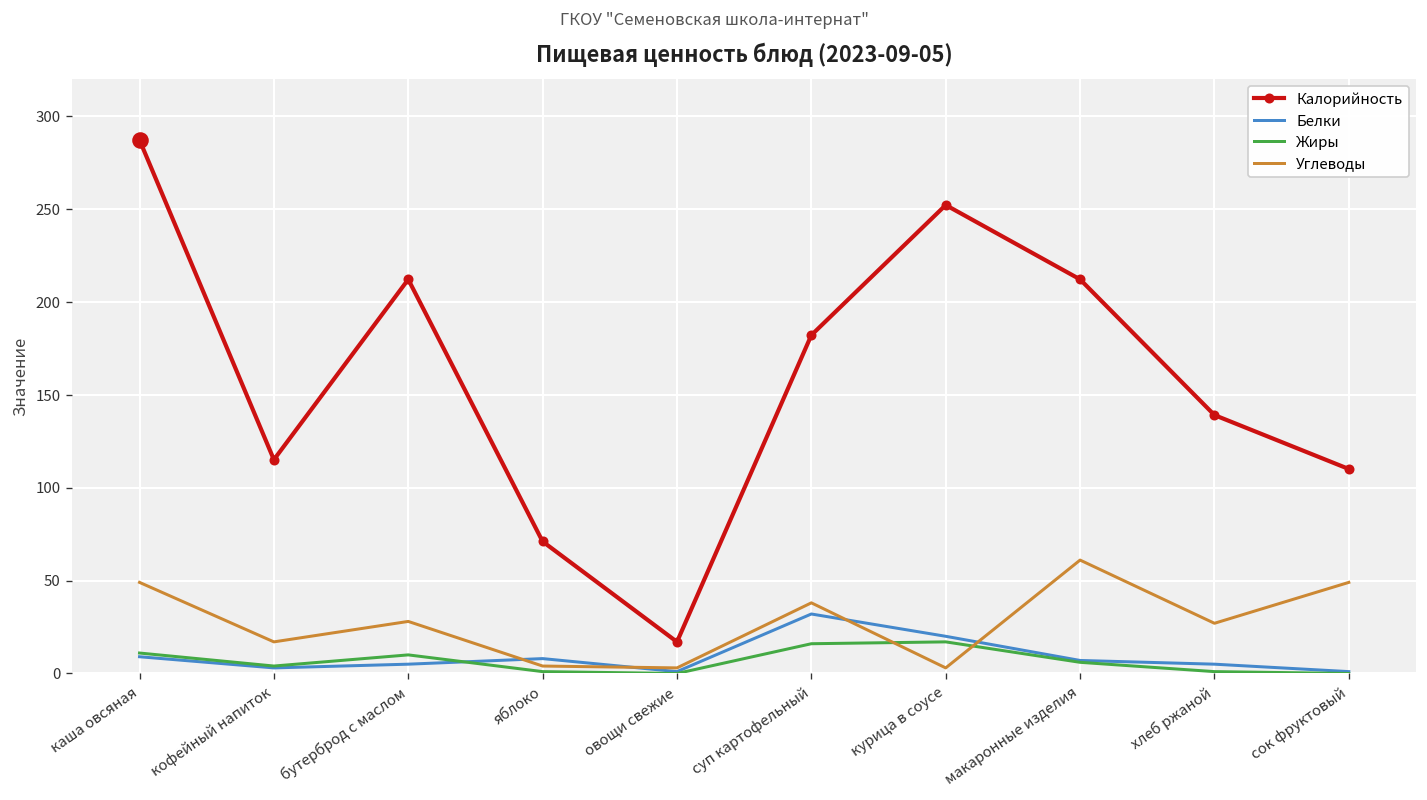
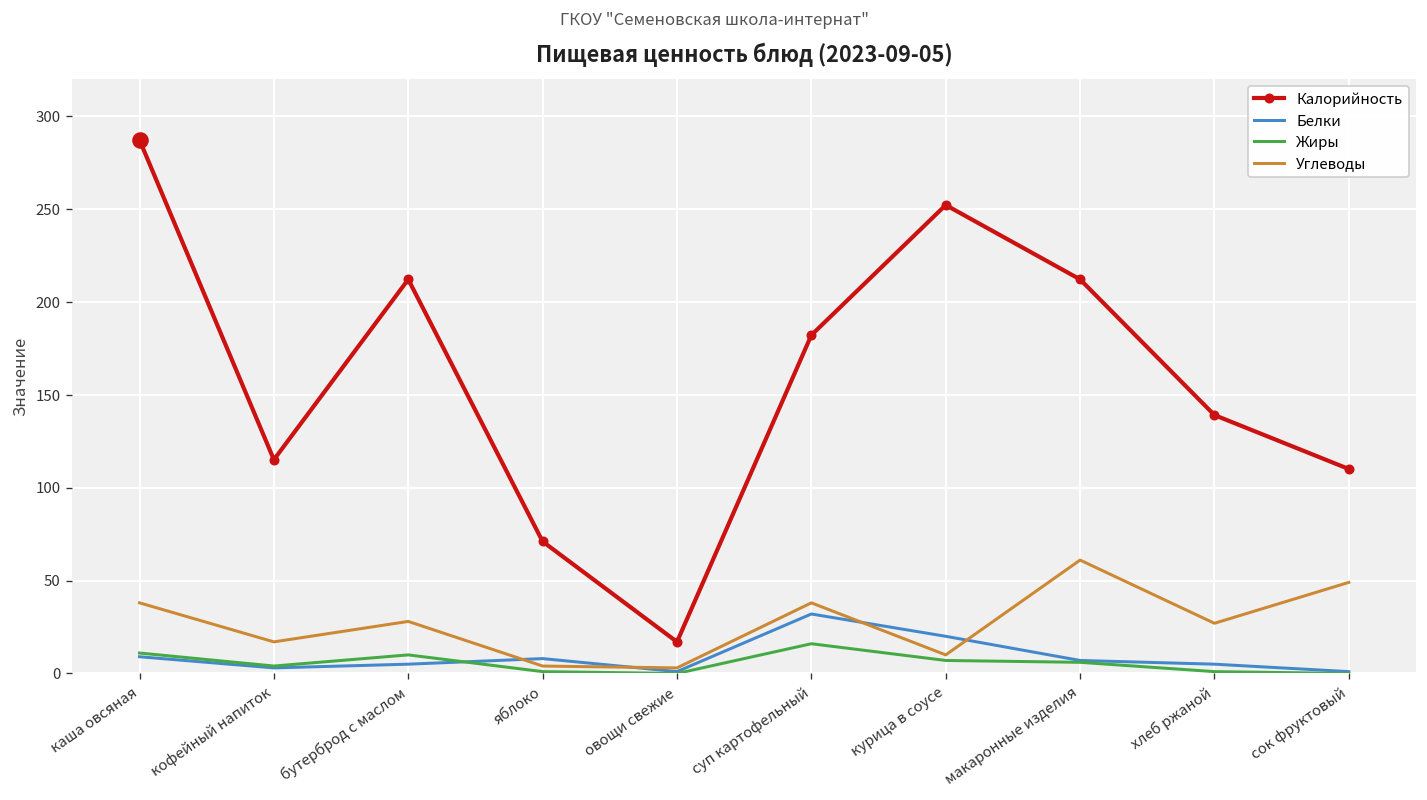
Углеводы, каша овсяная: 49 -> 38
Жиры, курица в соусе: 17 -> 7
Углеводы, курица в соусе: 3 -> 10
